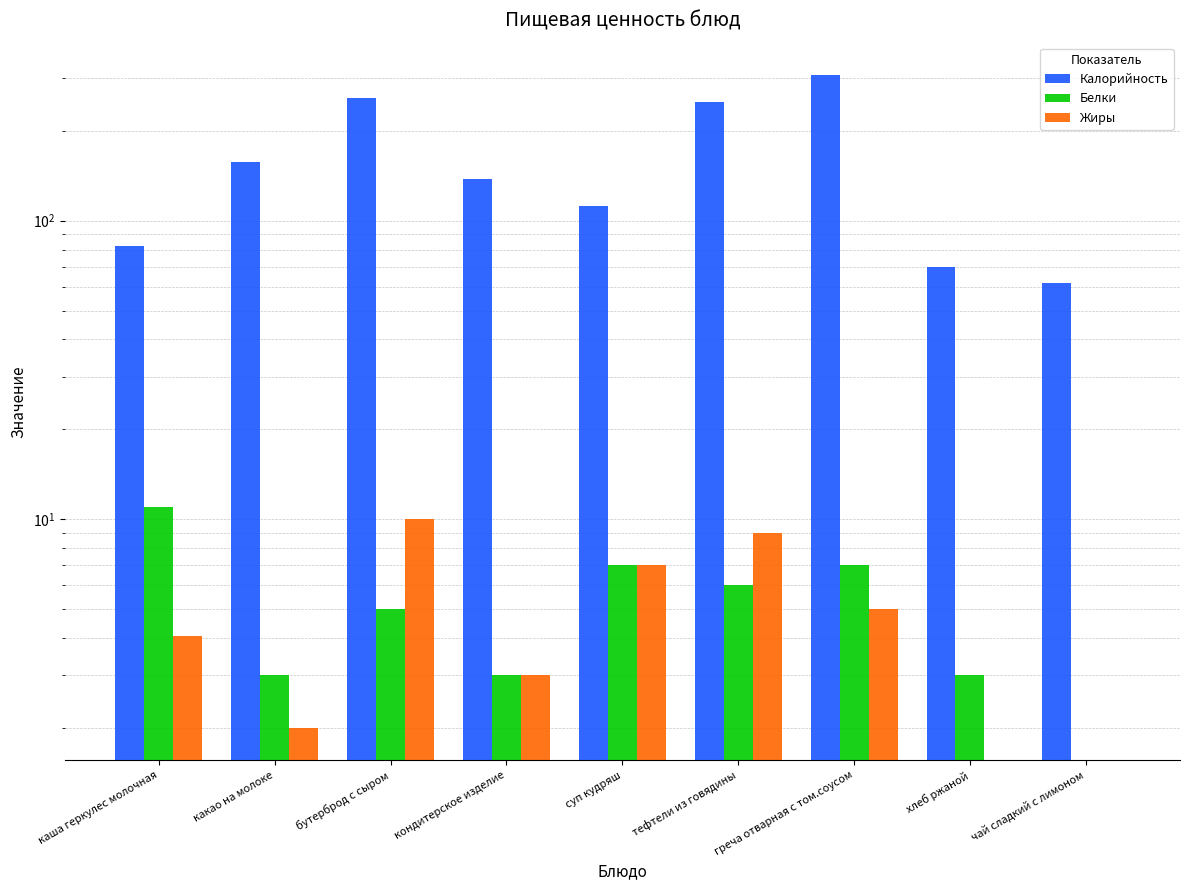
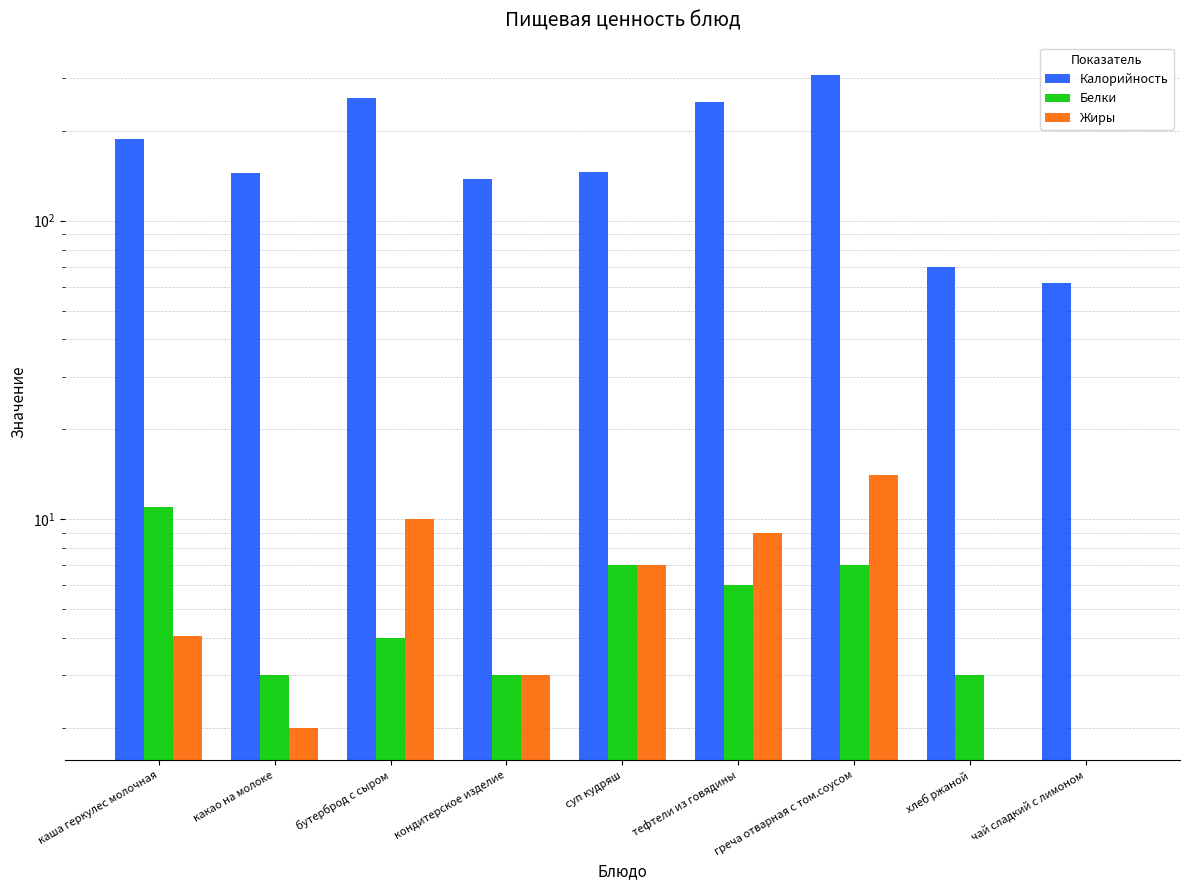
Калорийность, каша геркулес молочная: 82 -> 190
Калорийность, какао на молоке: 160 -> 150
Белки, бутерброд с сыром: 5 -> 4
Калорийность, суп кудряш: 112 -> 150
Жиры, греча отварная с том.соусом: 5 -> 14
